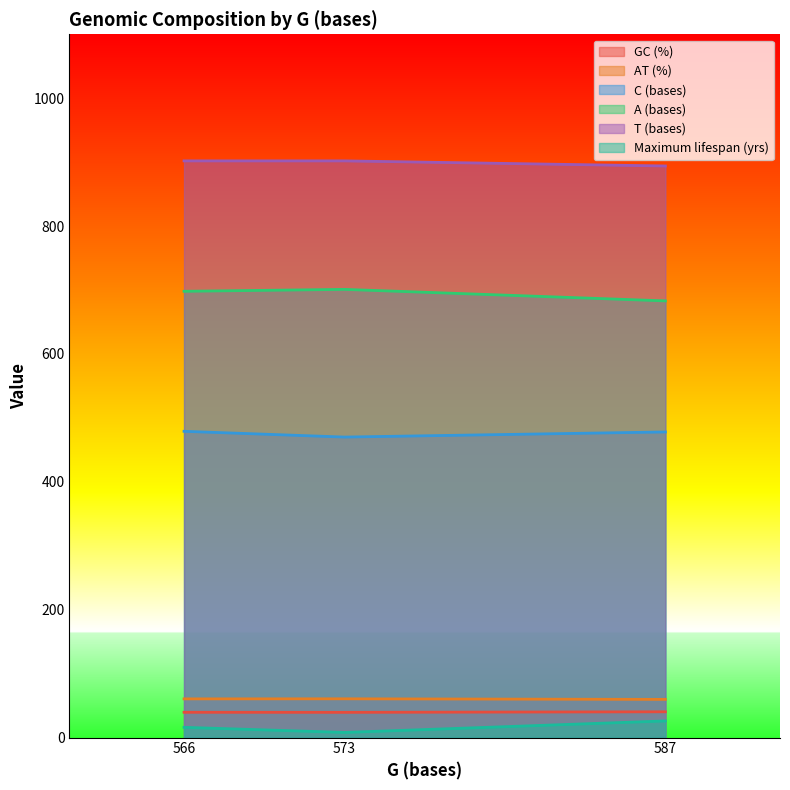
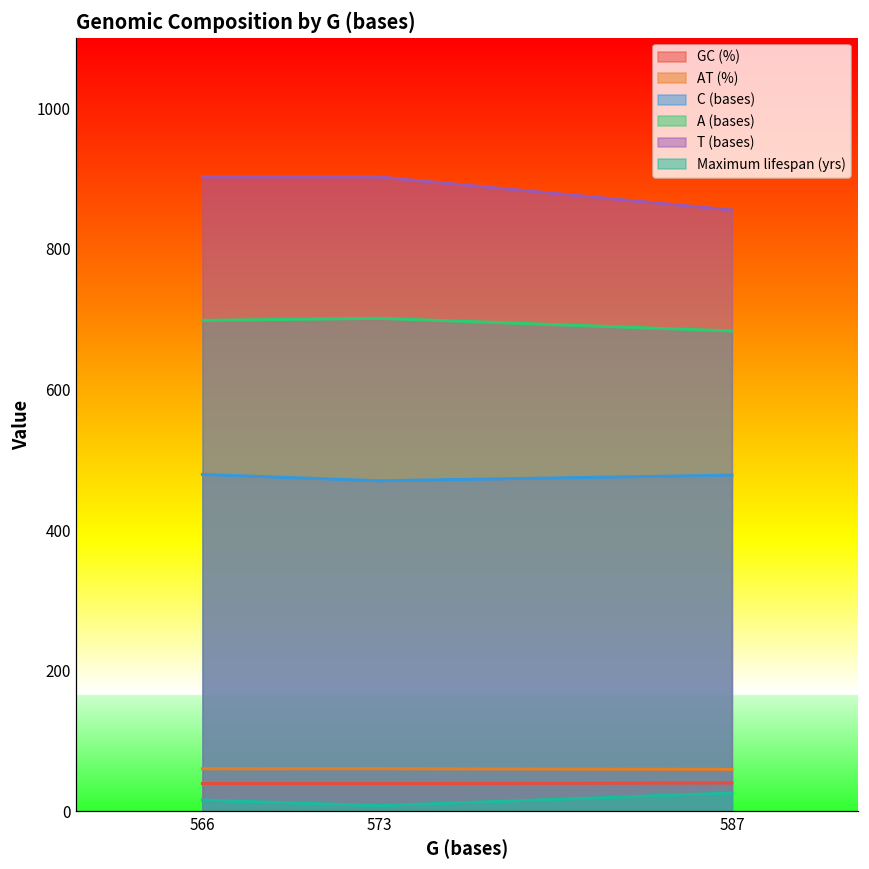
T (bases), 587: 890 -> 860
